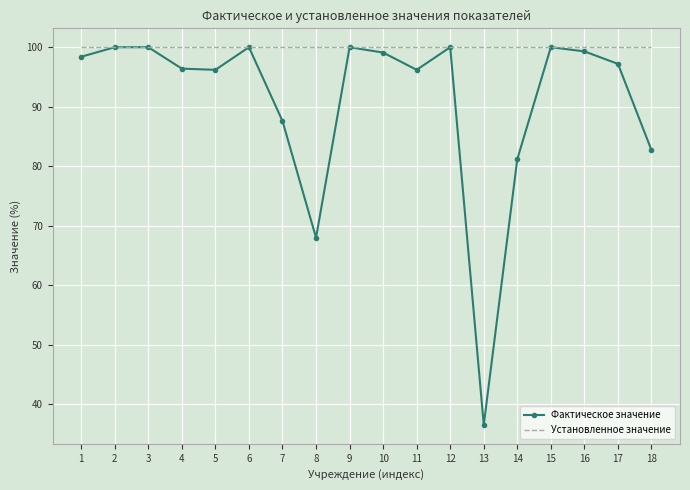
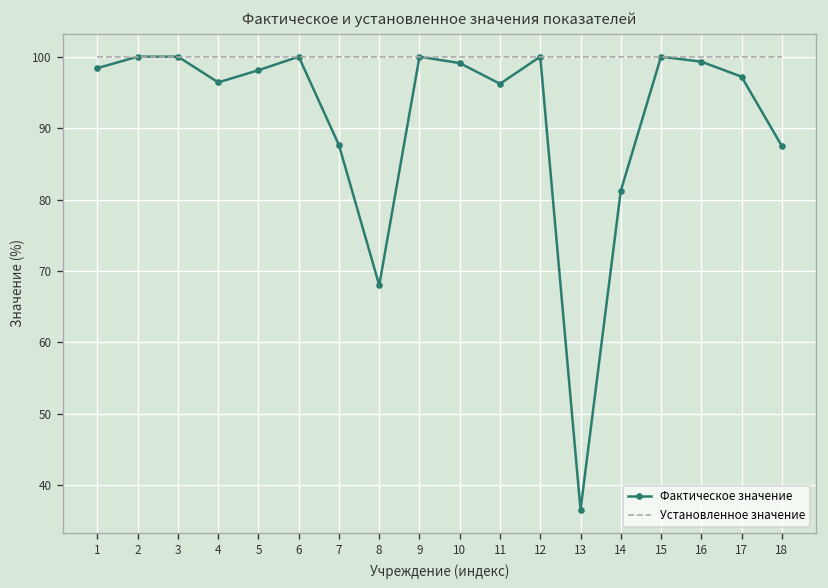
Фактическое значение, 5: 96 -> 98
Фактическое значение, 18: 83 -> 88
